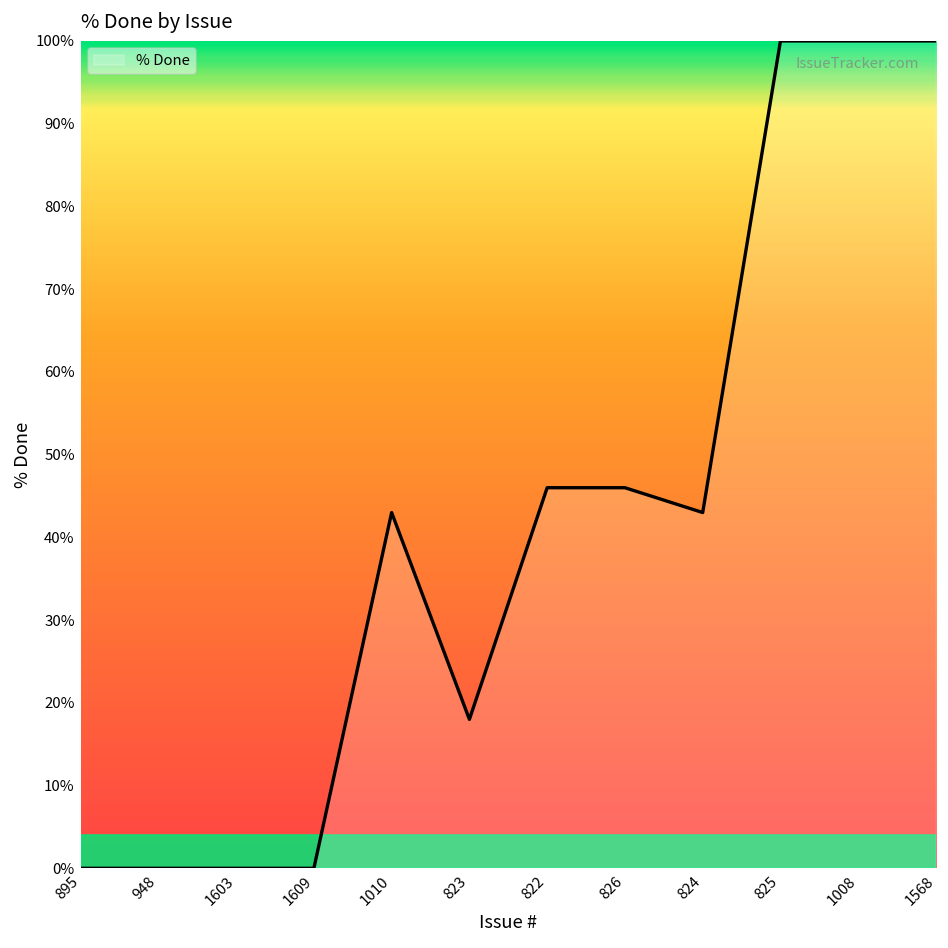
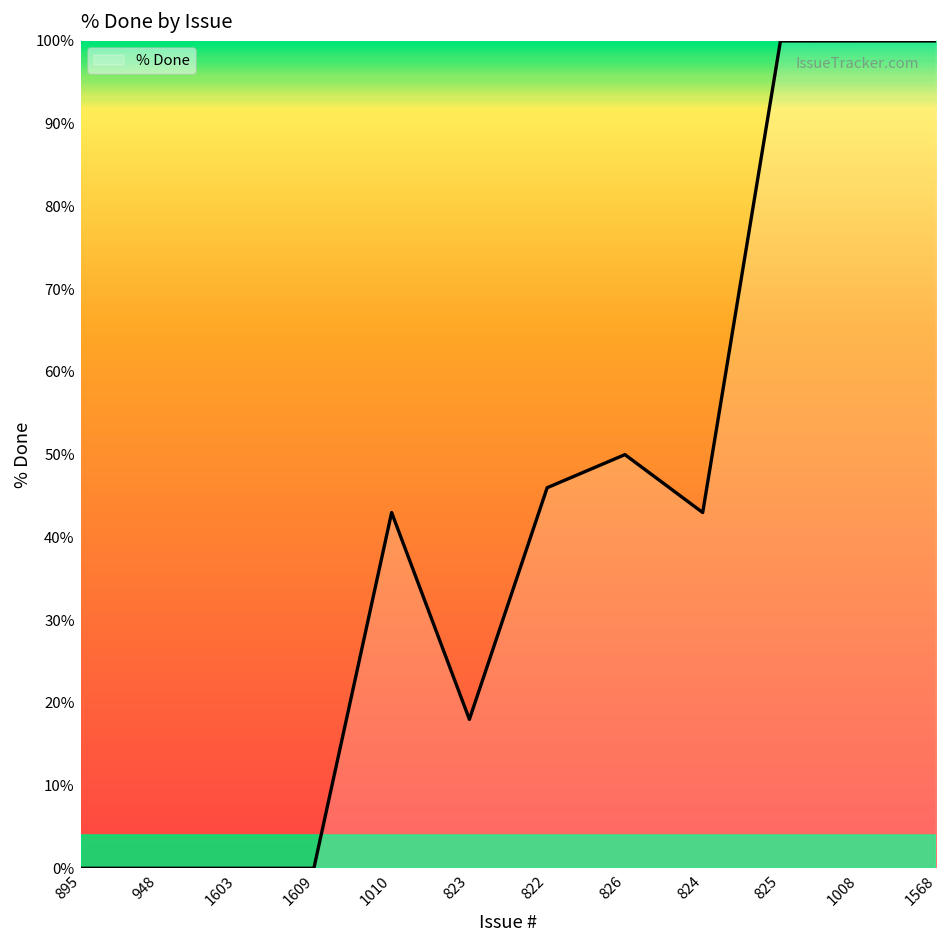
826: 46% -> 50%
